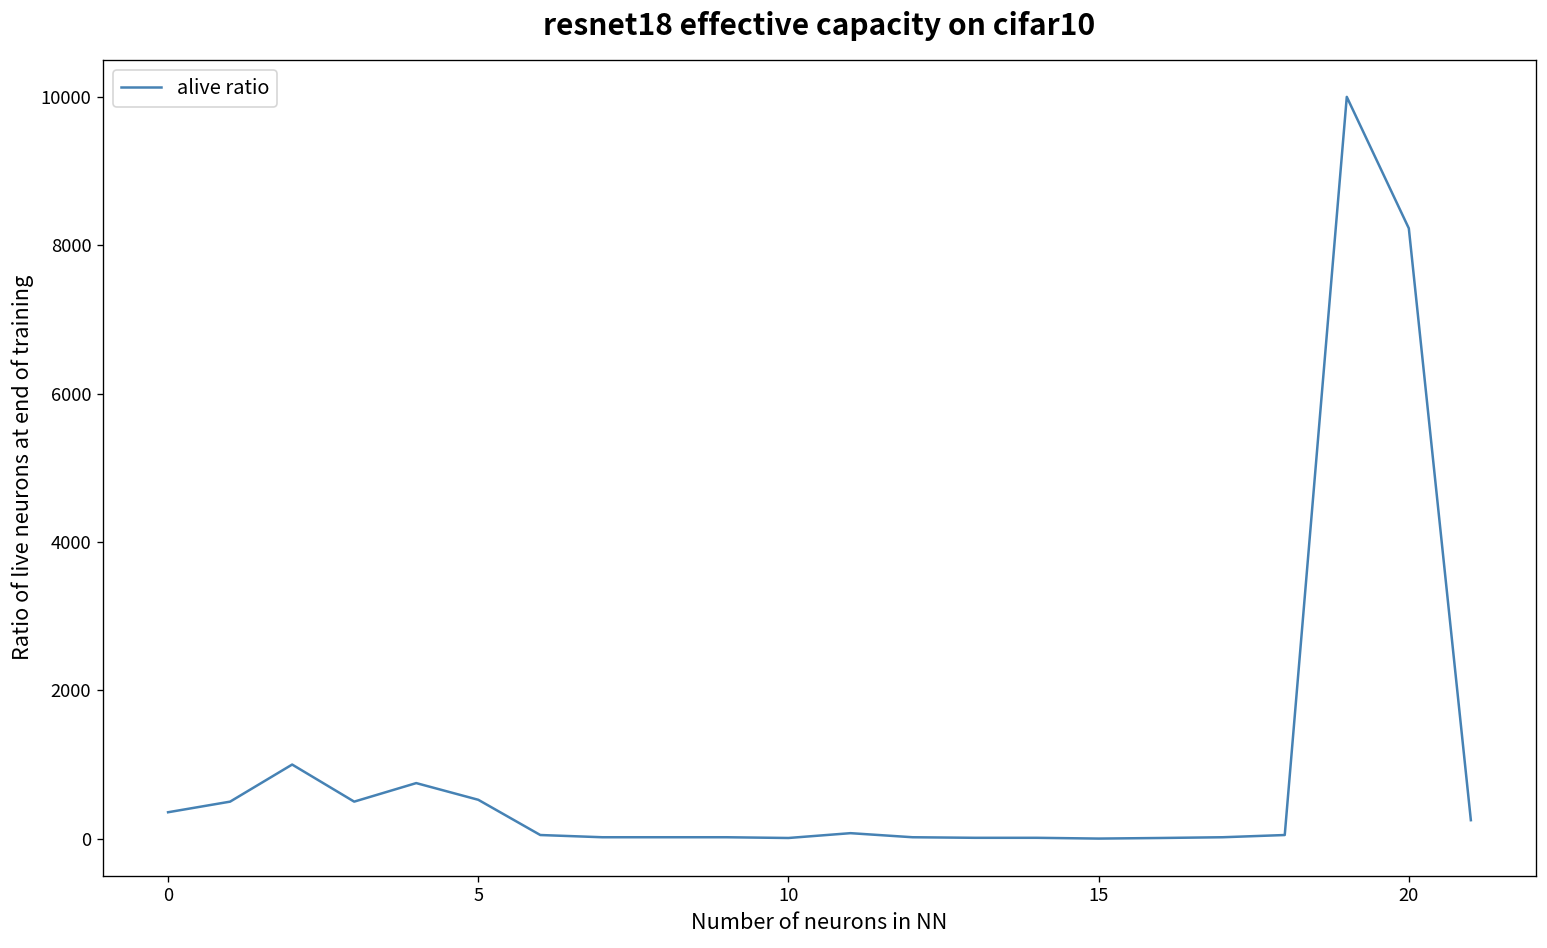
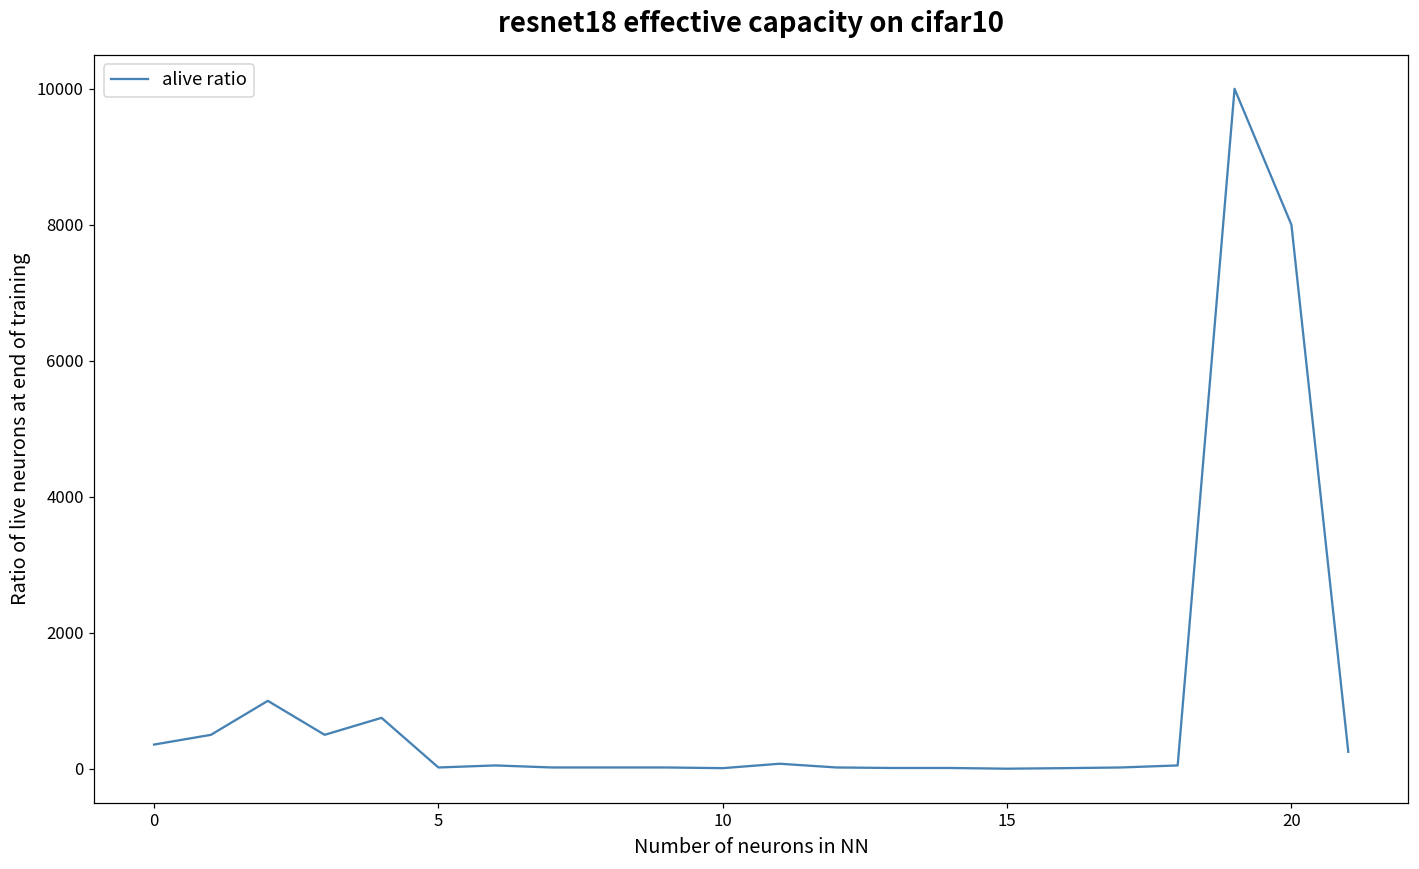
5: 500 -> 0
20: 8200 -> 8000
